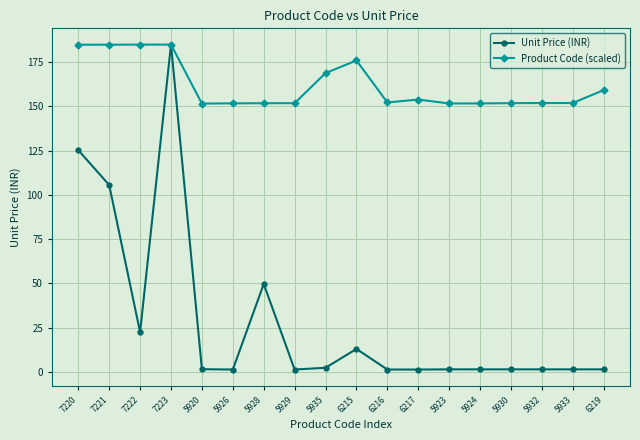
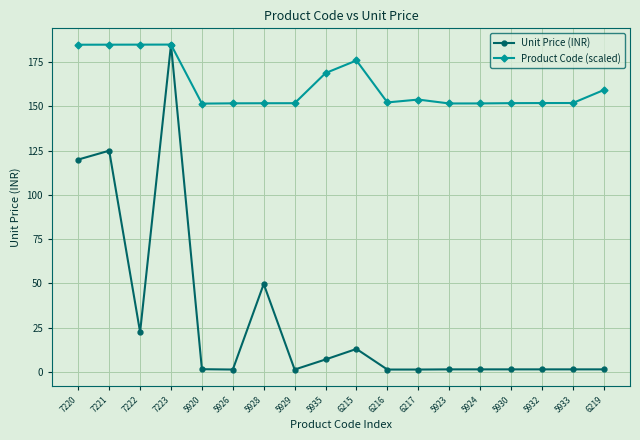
Unit Price (INR), 7220: 125 -> 120
Unit Price (INR), 7221: 106 -> 125
Unit Price (INR), 5935: 2 -> 7
